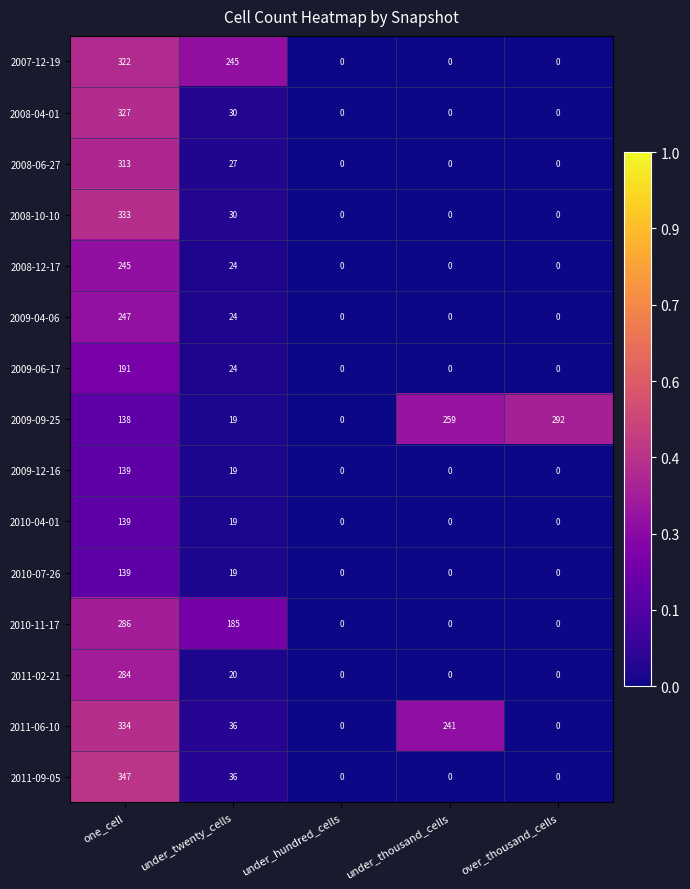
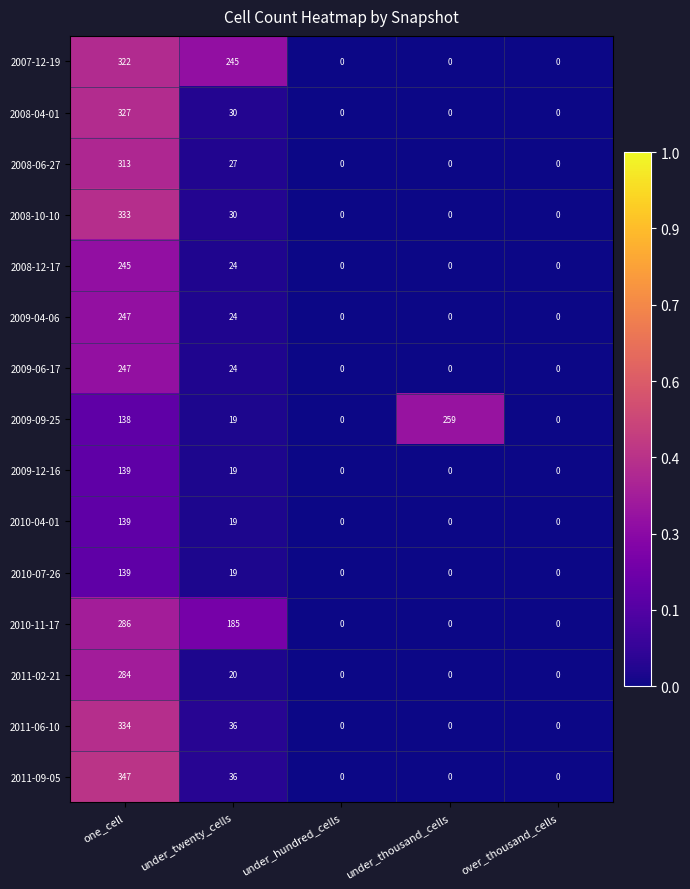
2009-06-17, one_cell: 191 -> 247
2009-09-25, over_thousand_cells: 292 -> 0
2011-06-10, under_thousand_cells: 241 -> 0
